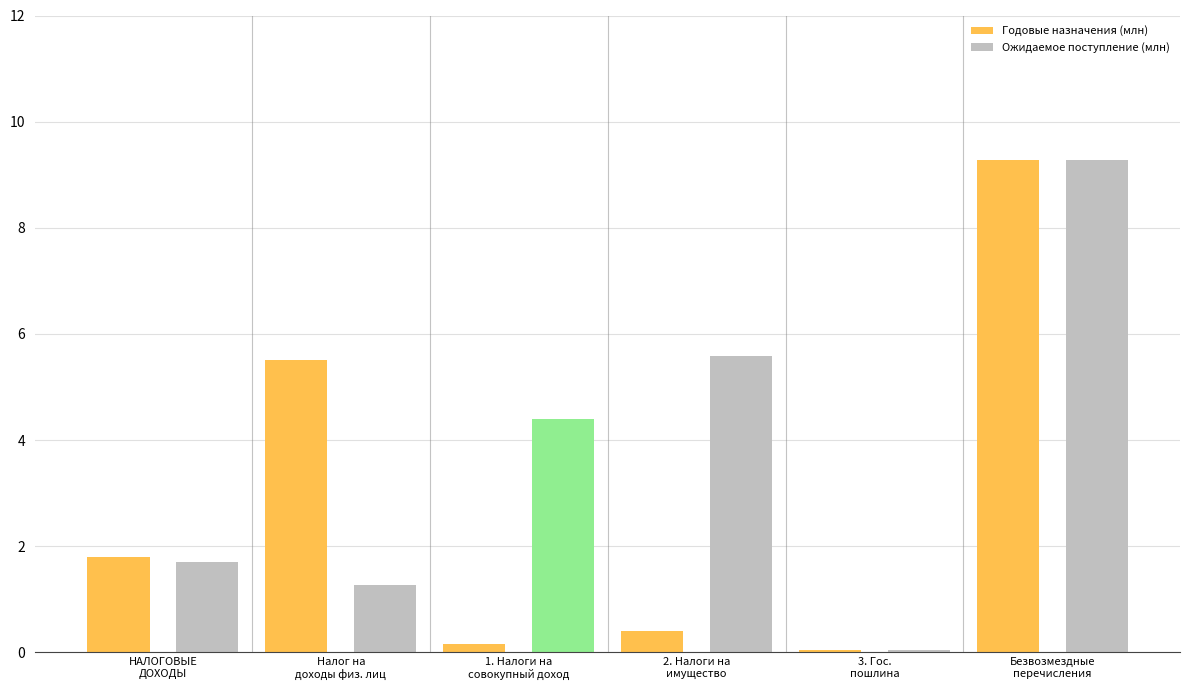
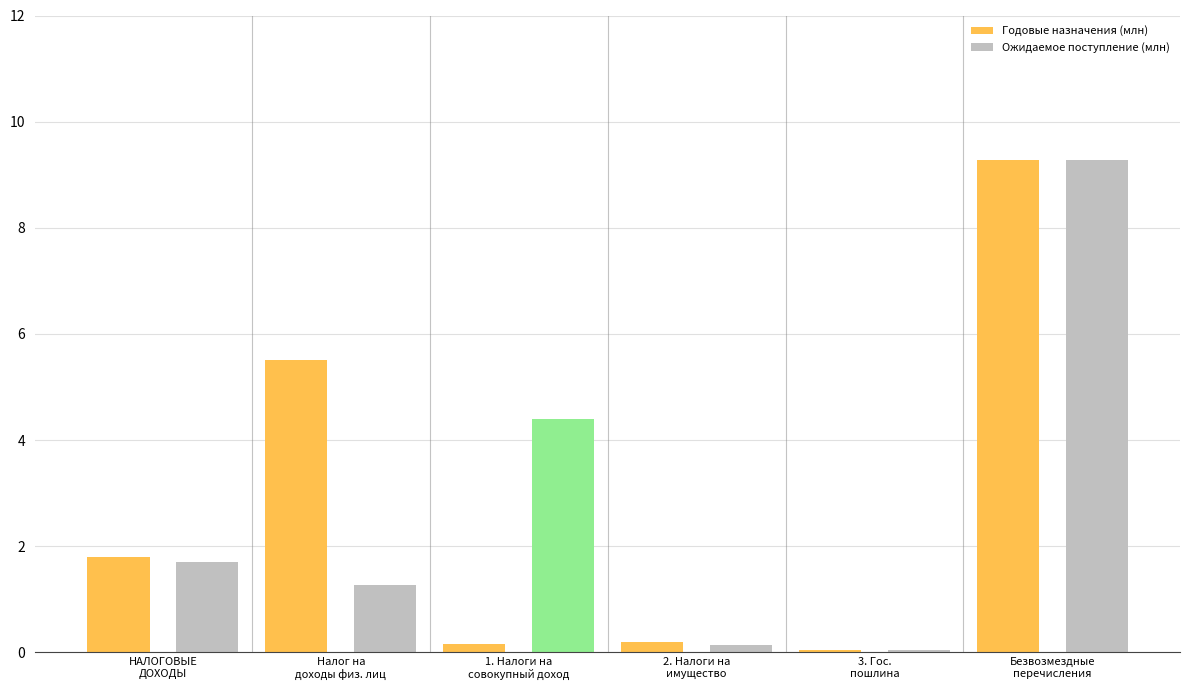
Годовые назначения (млн), 2. Налоги на имущество: 0.4 -> 0.2
Ожидаемое поступление (млн), 2. Налоги на имущество: 5.6 -> 0.1
